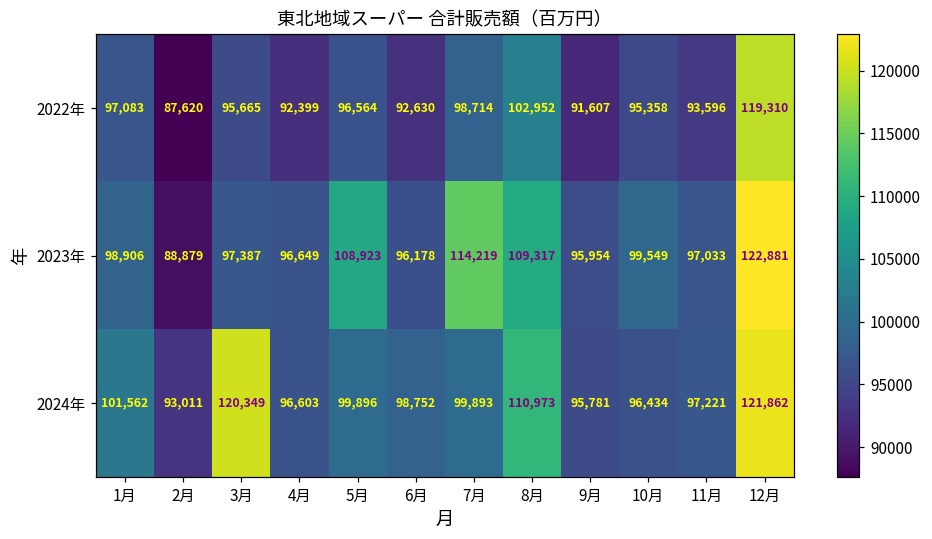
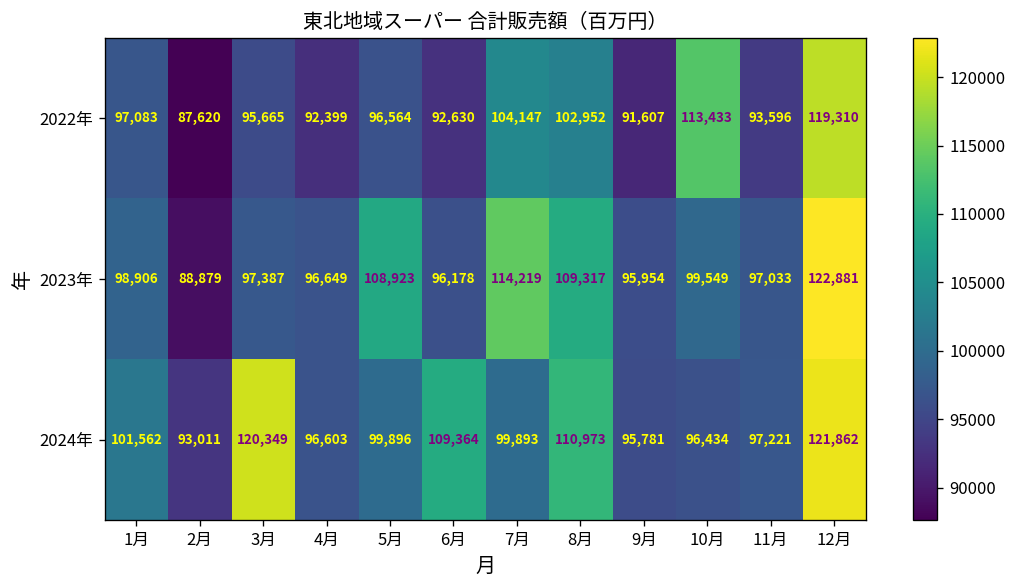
2022年, 7月: 98,714 -> 104,147
2022年, 10月: 95,358 -> 113,433
2024年, 6月: 98,752 -> 109,364
